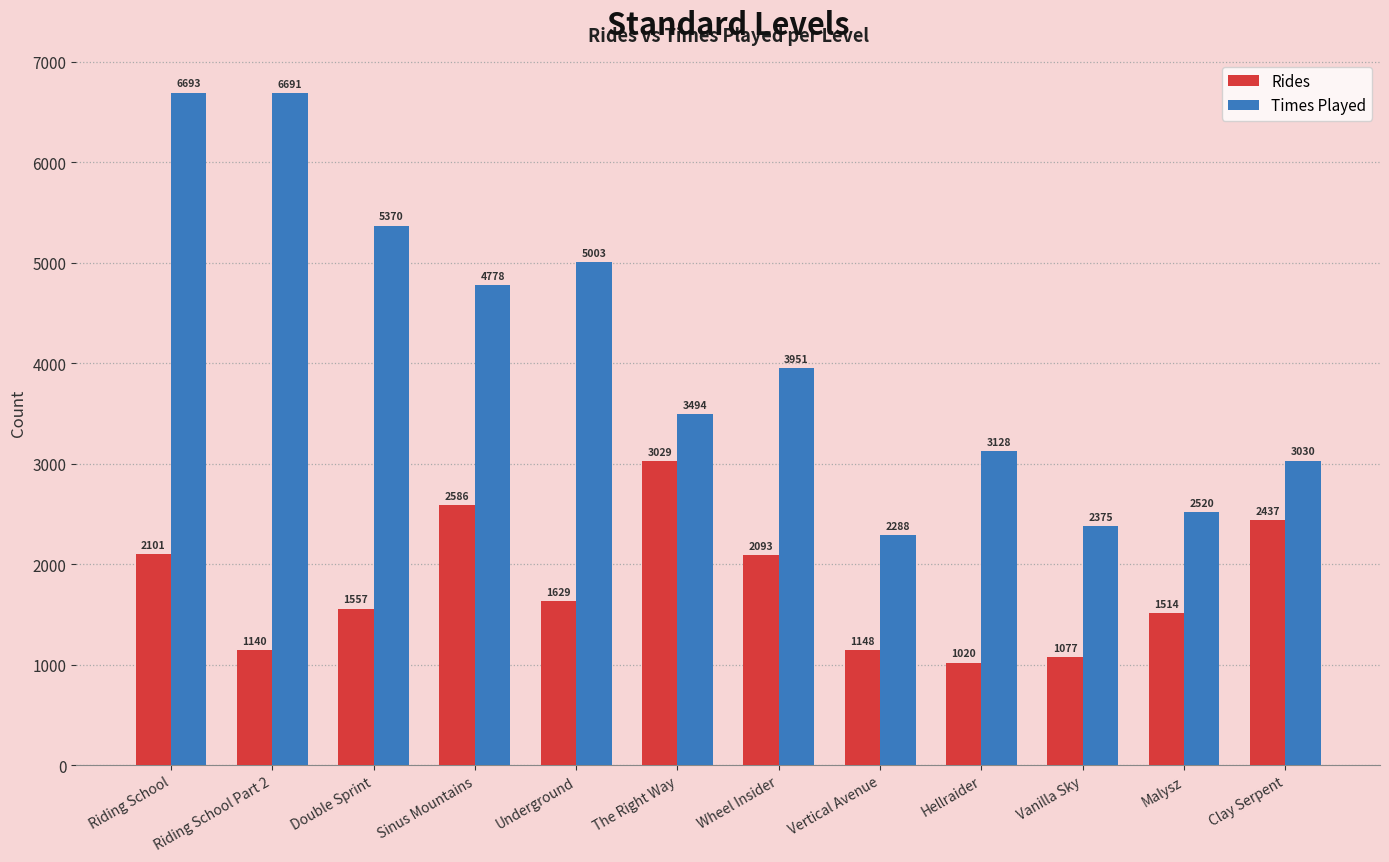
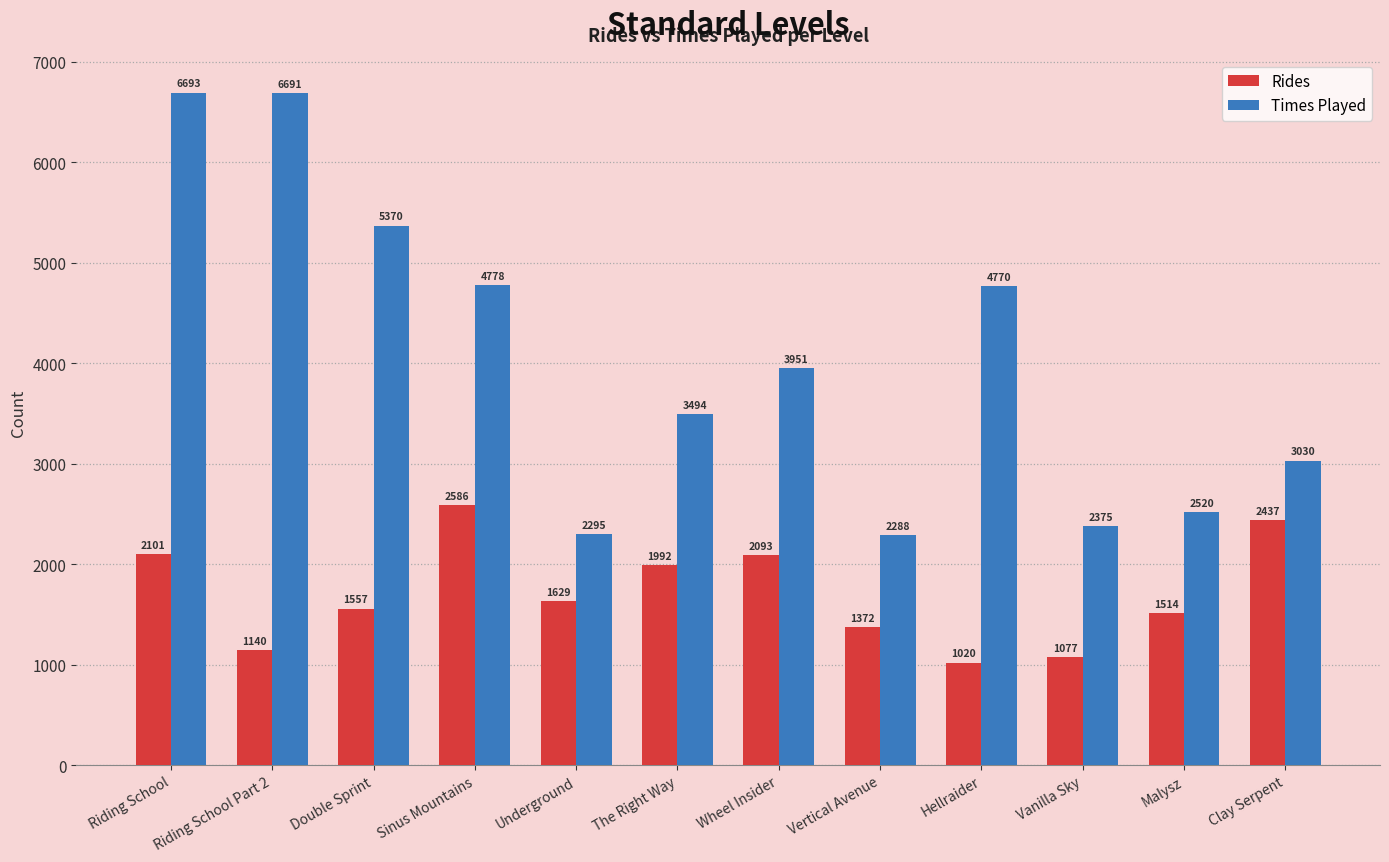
Times Played, Underground: 5003 -> 2295
Rides, The Right Way: 3029 -> 1992
Rides, Vertical Avenue: 1148 -> 1372
Times Played, Hellraider: 3128 -> 4770
